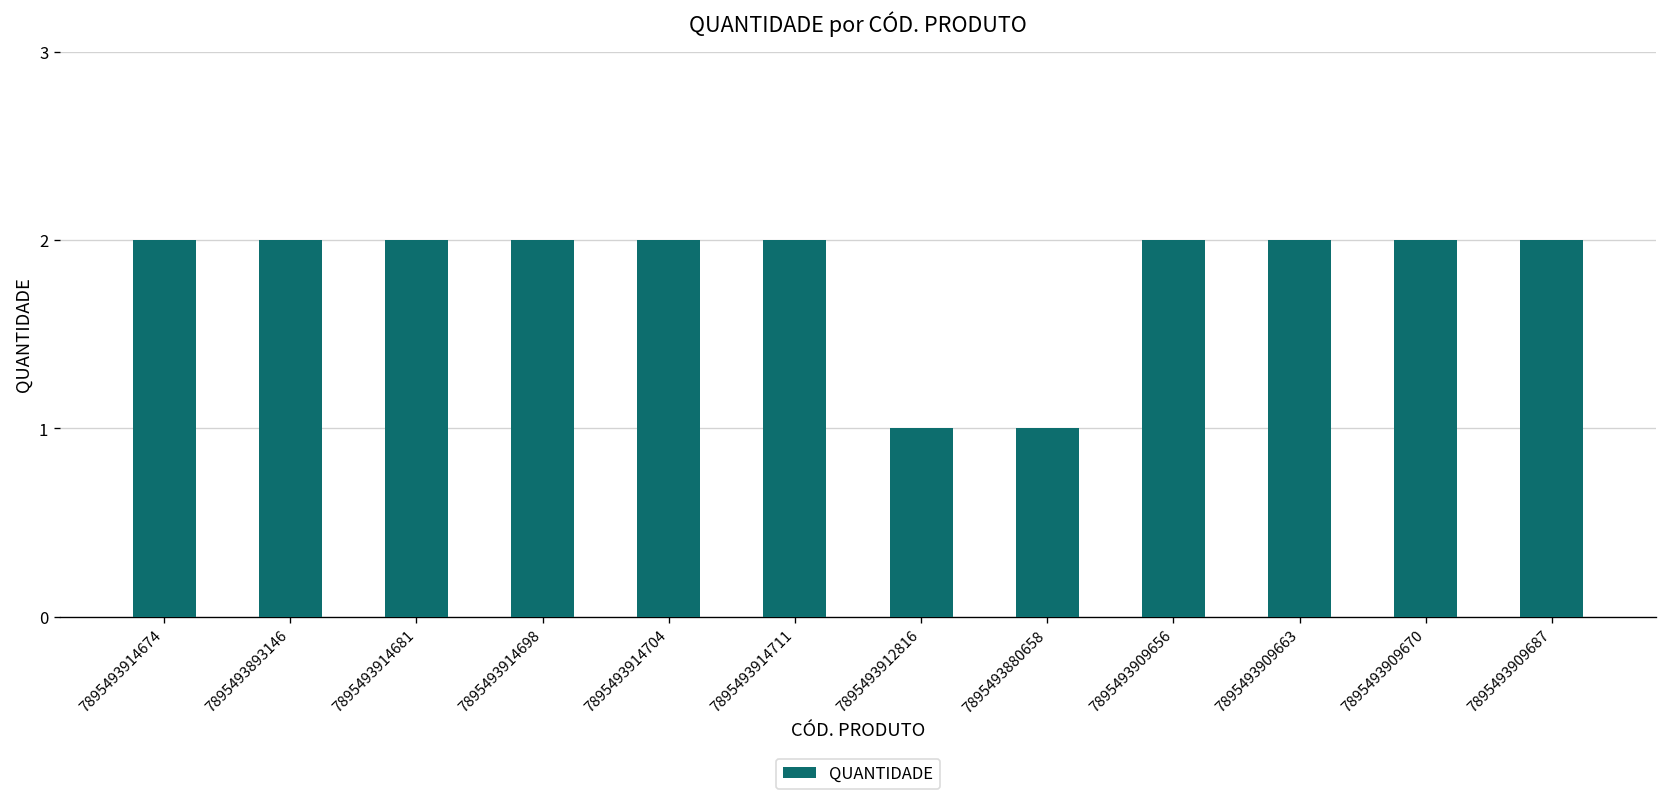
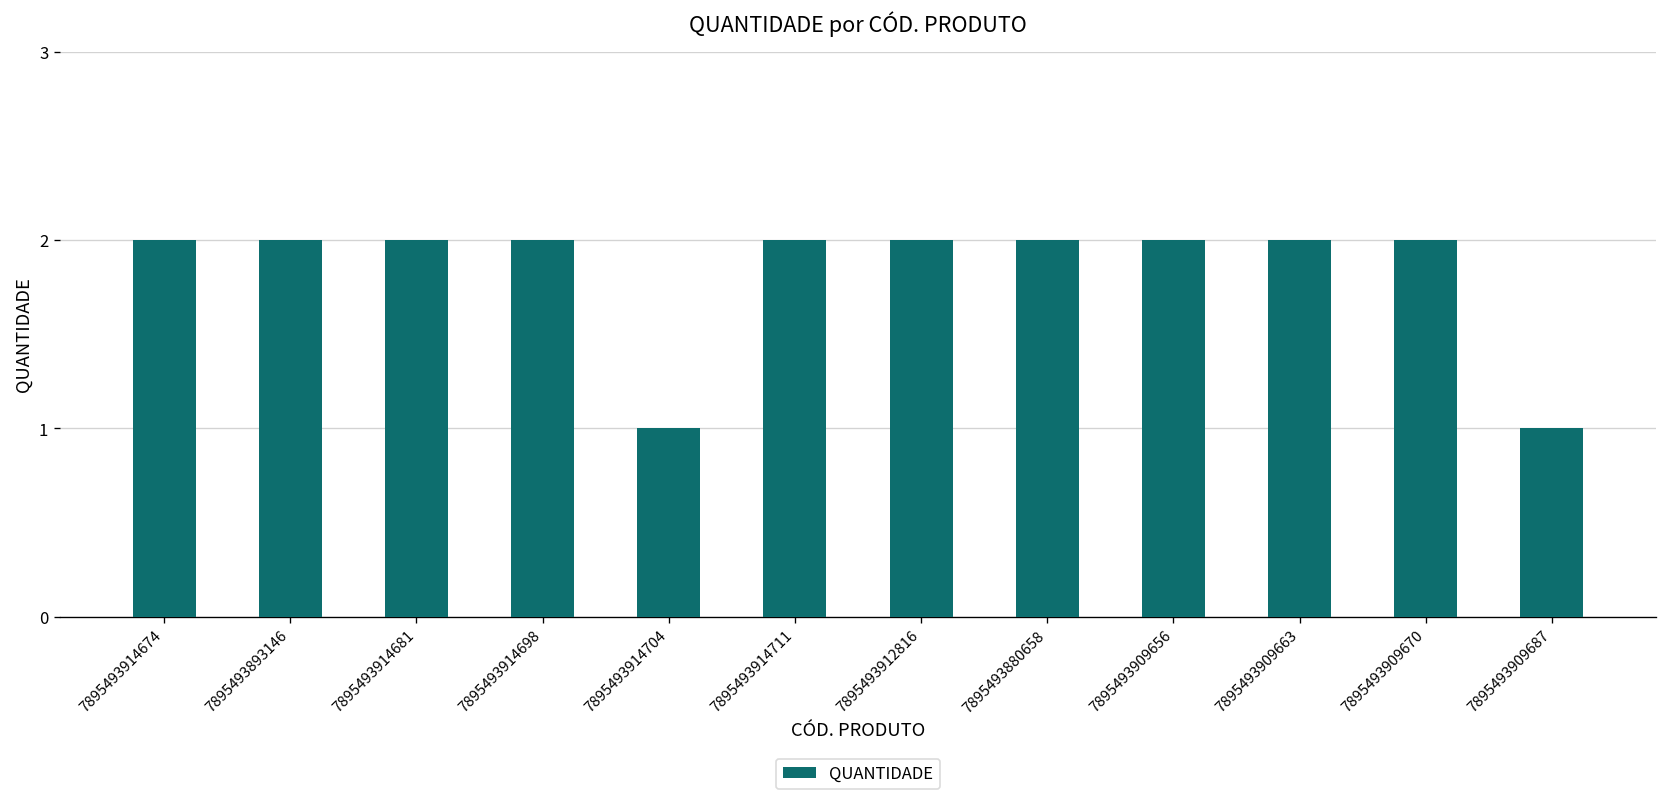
7895493914704: 2 -> 1
7895493912816: 1 -> 2
7895493880658: 1 -> 2
7895493909687: 2 -> 1
